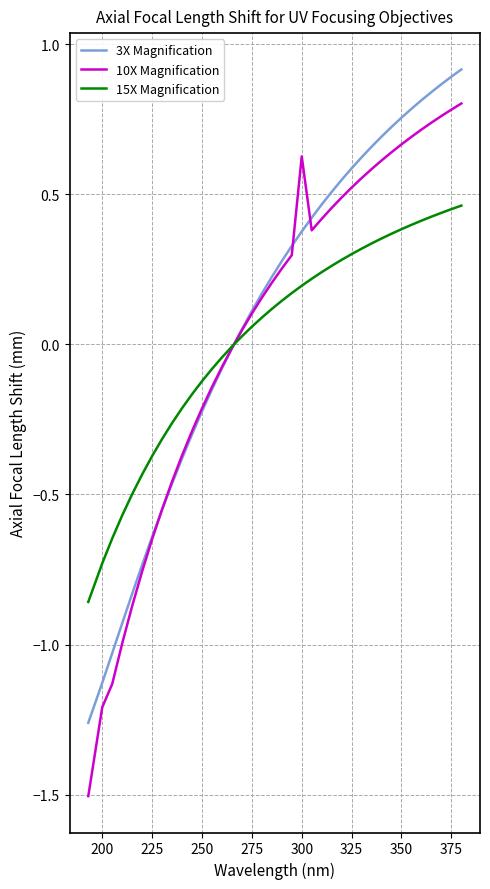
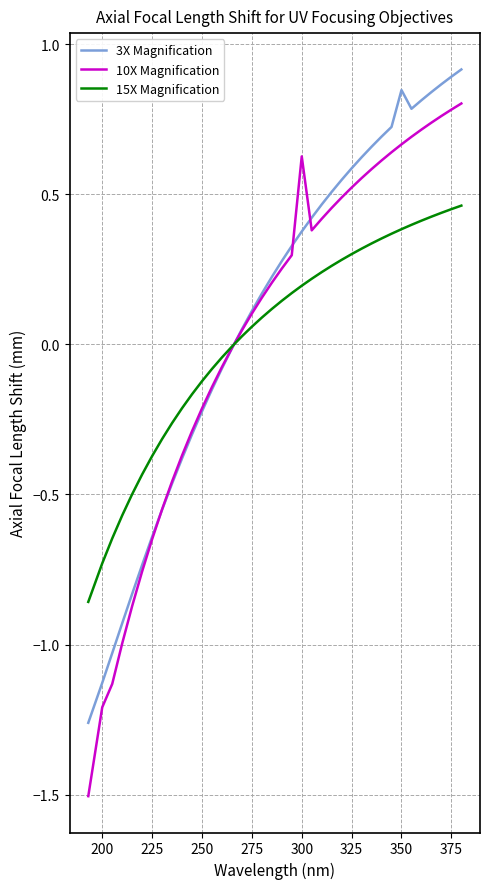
3X Magnification, 350: 0.76 -> 0.85
